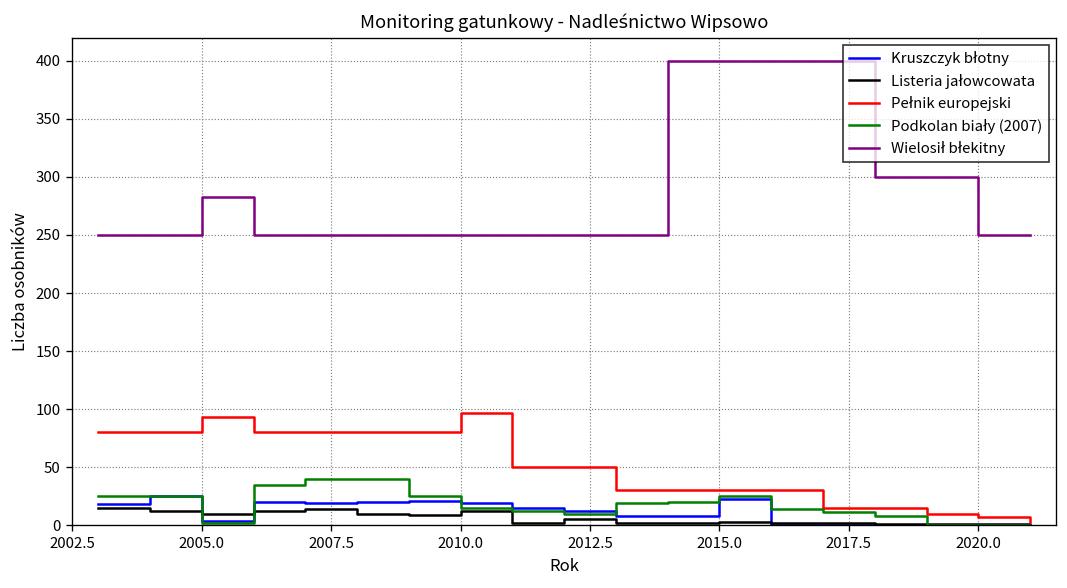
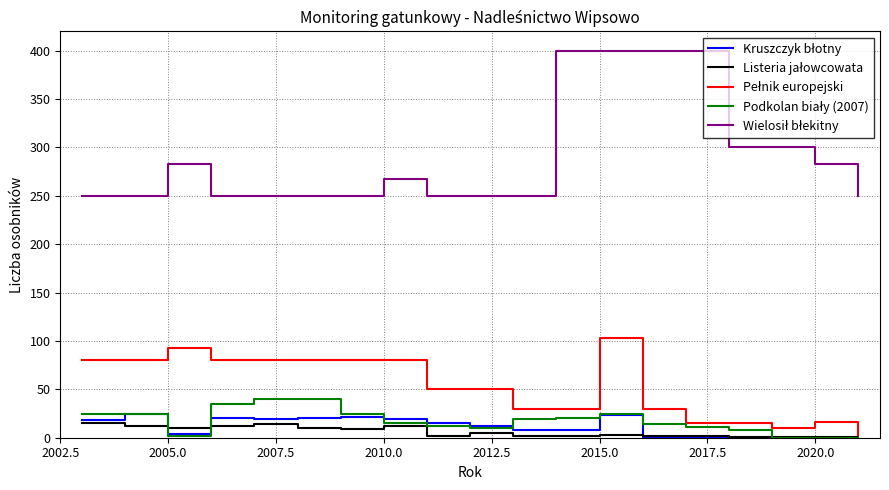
Pełnik europejski, 2010.0: 100 -> 80
Wielosił błekitny, 2010.0: 250 -> 270
Pełnik europejski, 2015.0: 30 -> 100
Pełnik europejski, 2020.0: 10 -> 20
Wielosił błekitny, 2020.0: 250 -> 280
